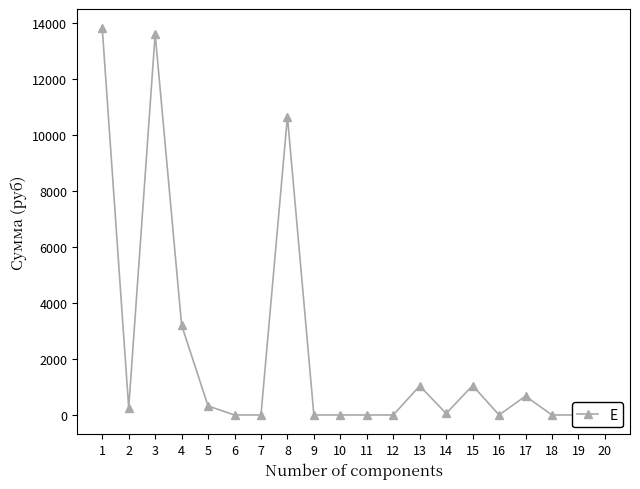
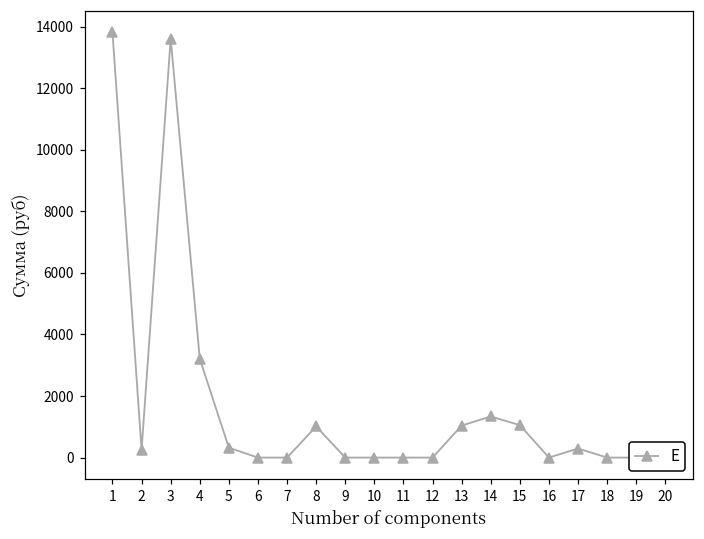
8: 10700 -> 1000
14: 100 -> 1300
17: 700 -> 300
